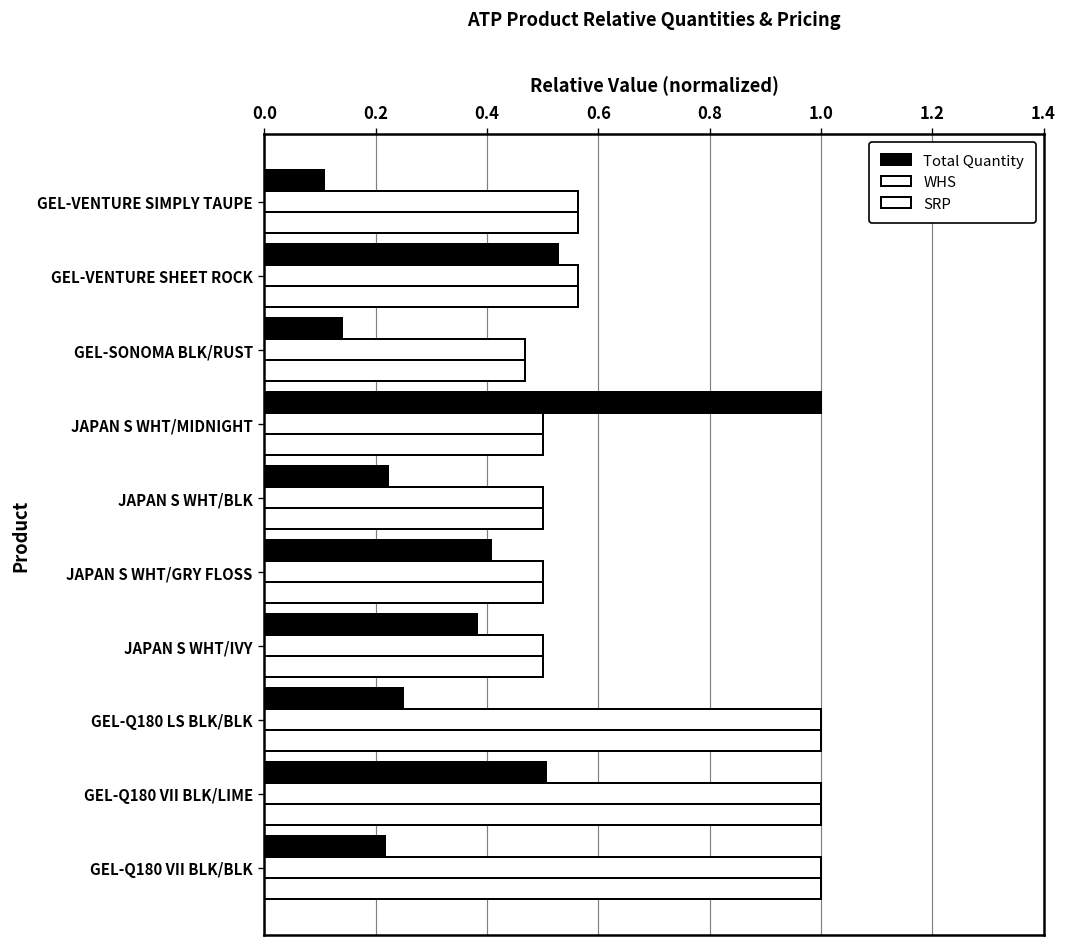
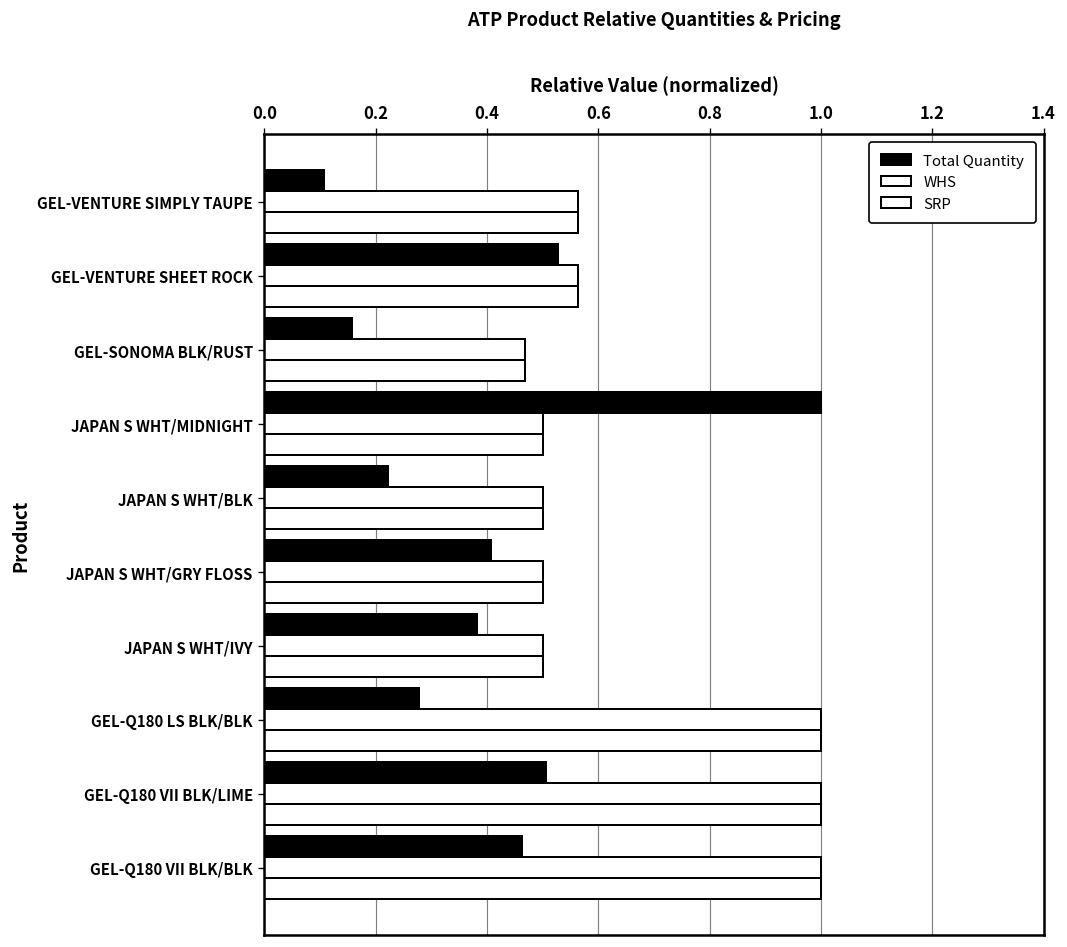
Total Quantity, GEL-SONOMA BLK/RUST: 0.14 -> 0.16
Total Quantity, GEL-Q180 LS BLK/BLK: 0.25 -> 0.28
Total Quantity, GEL-Q180 VII BLK/BLK: 0.22 -> 0.46
